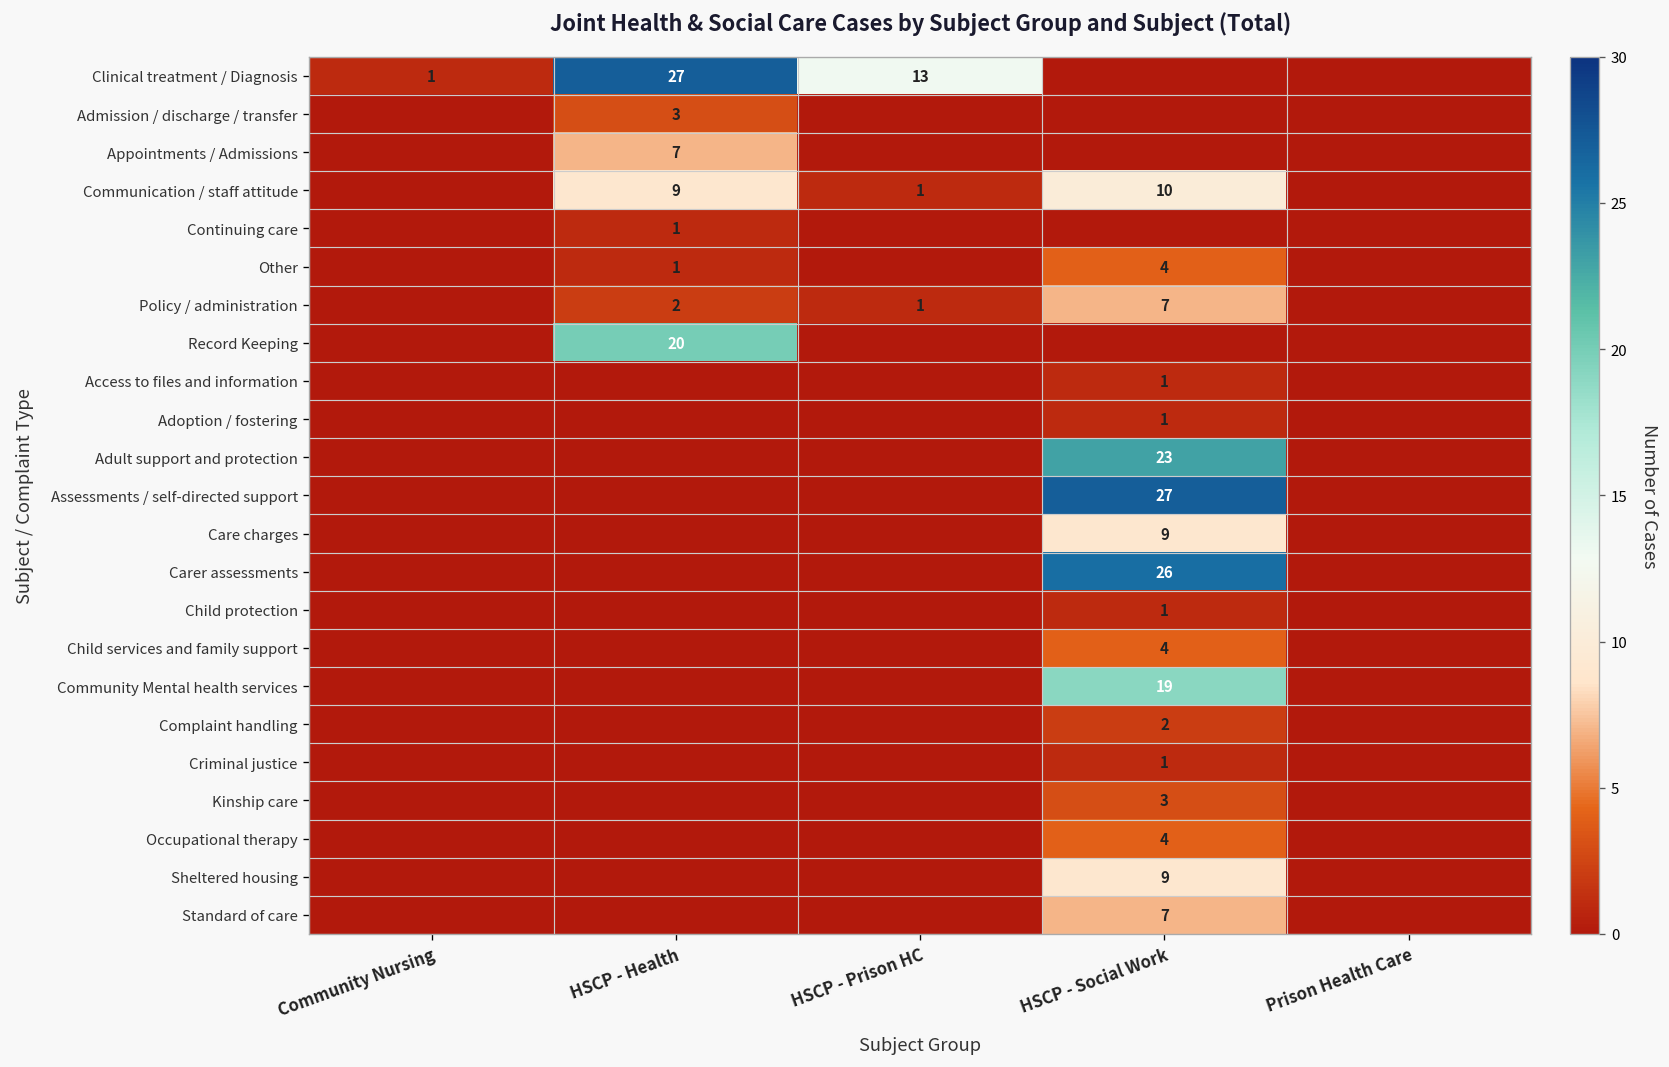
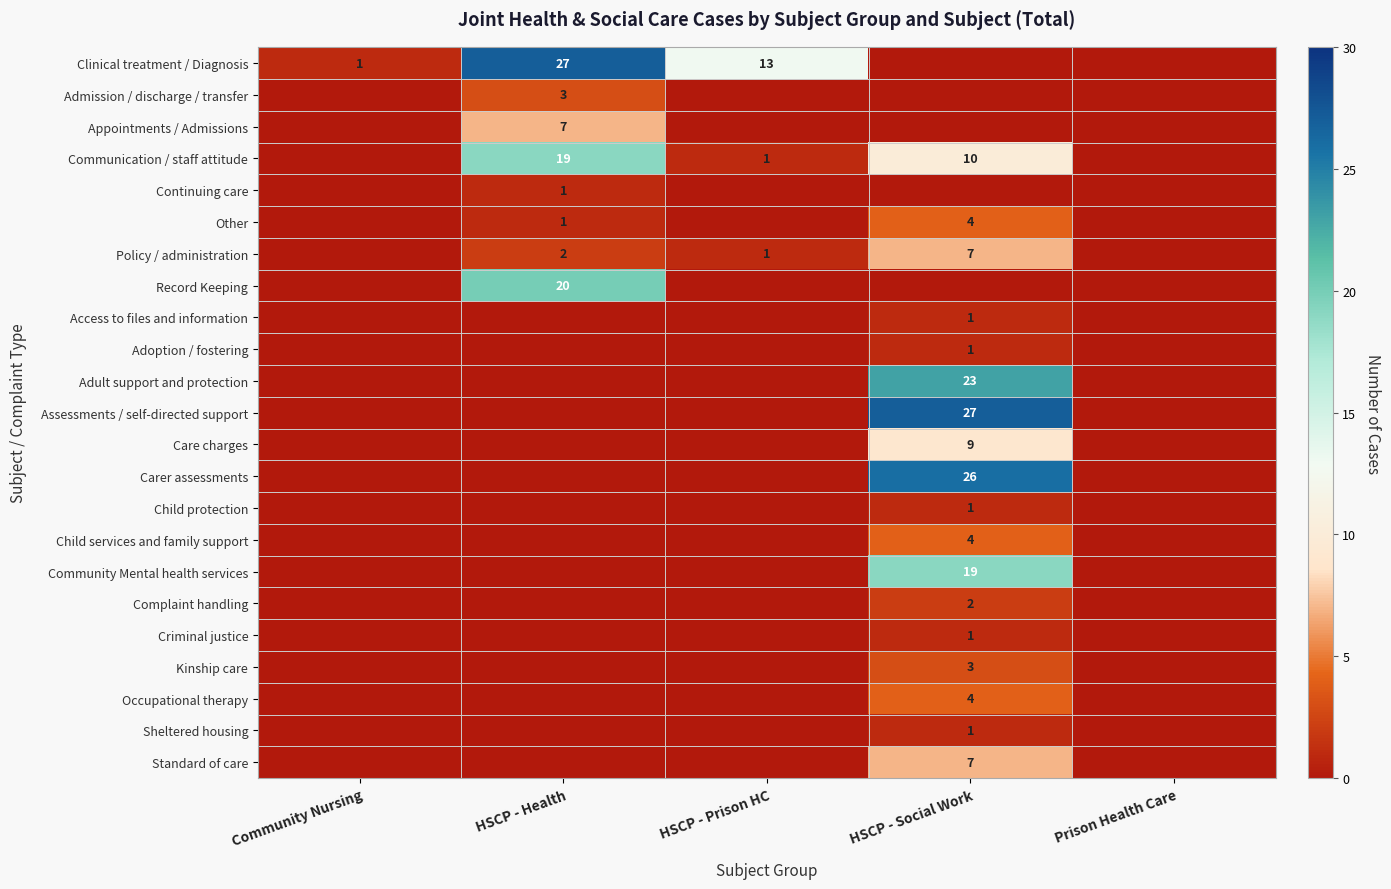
Communication / staff attitude, HSCP - Health: 9 -> 19
Sheltered housing, HSCP - Social Work: 9 -> 1
